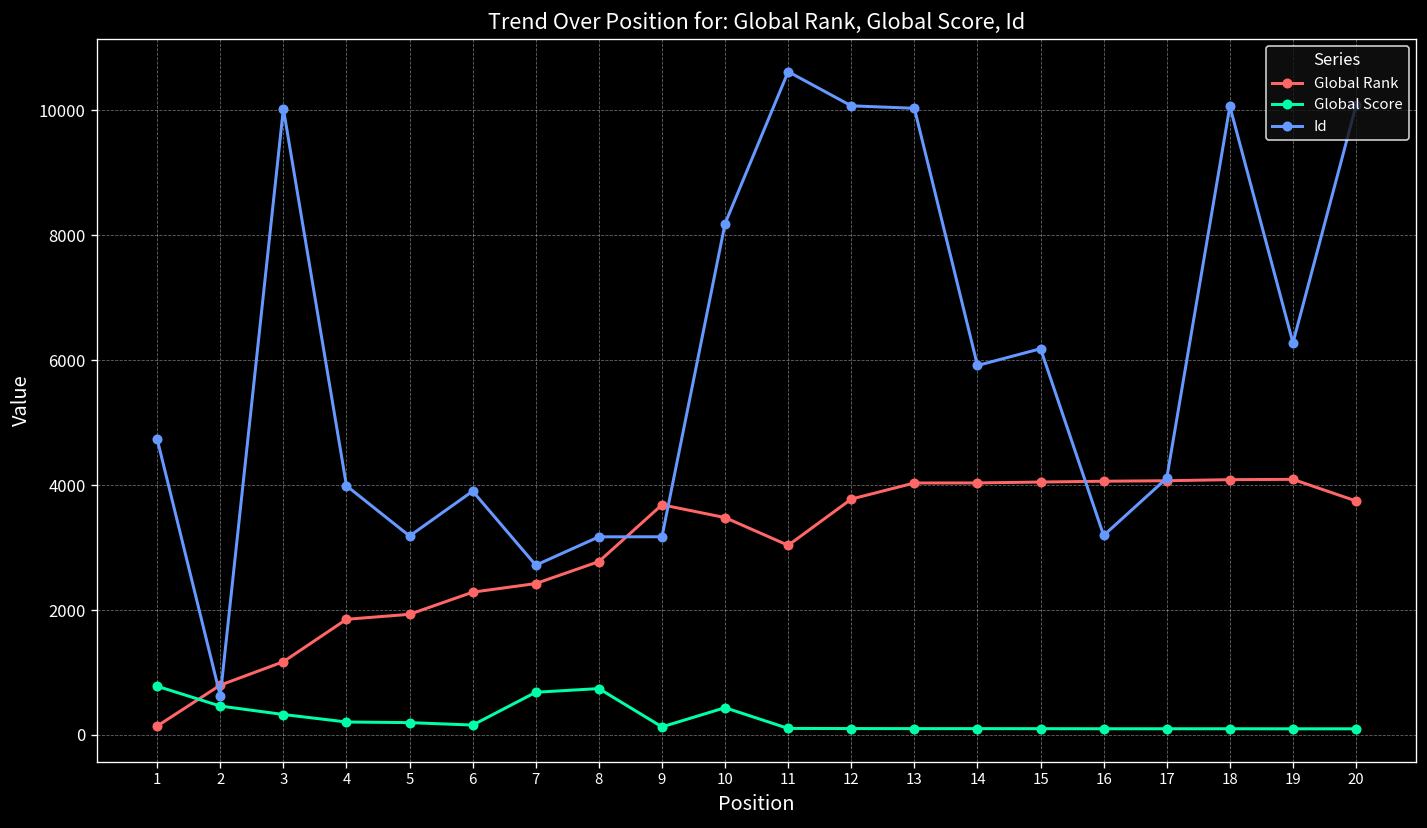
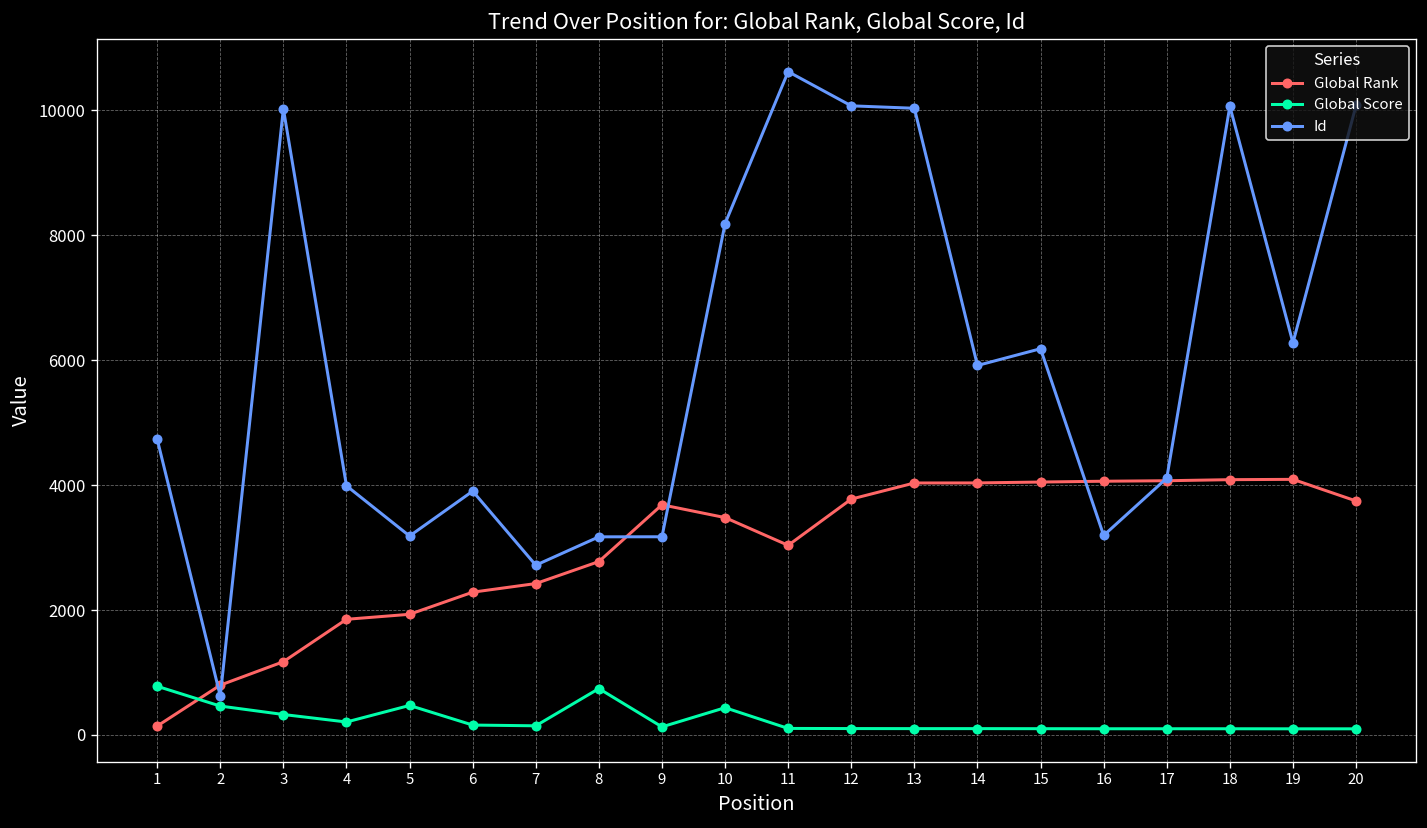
Global Score, 5: 200 -> 500
Global Score, 7: 700 -> 100
